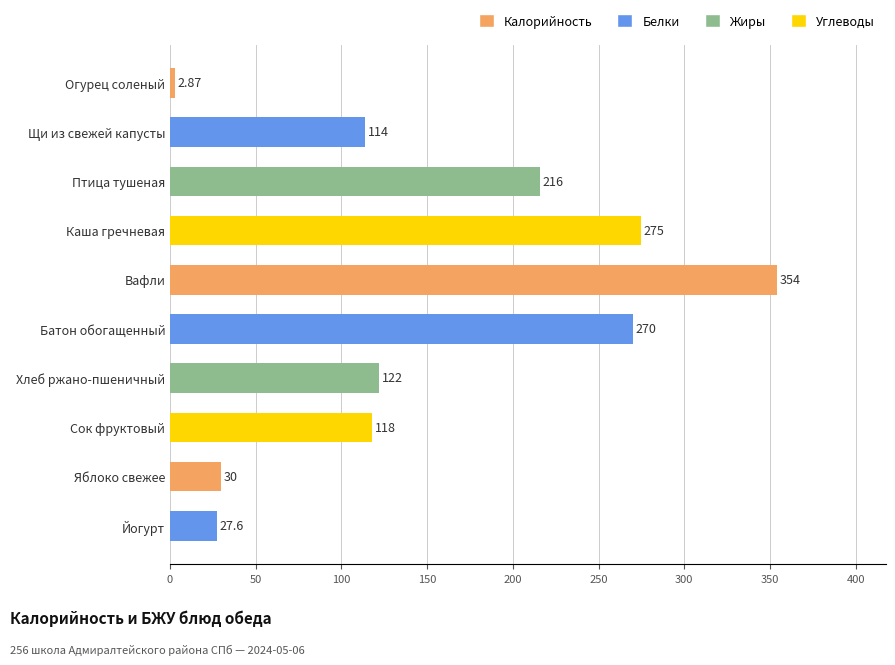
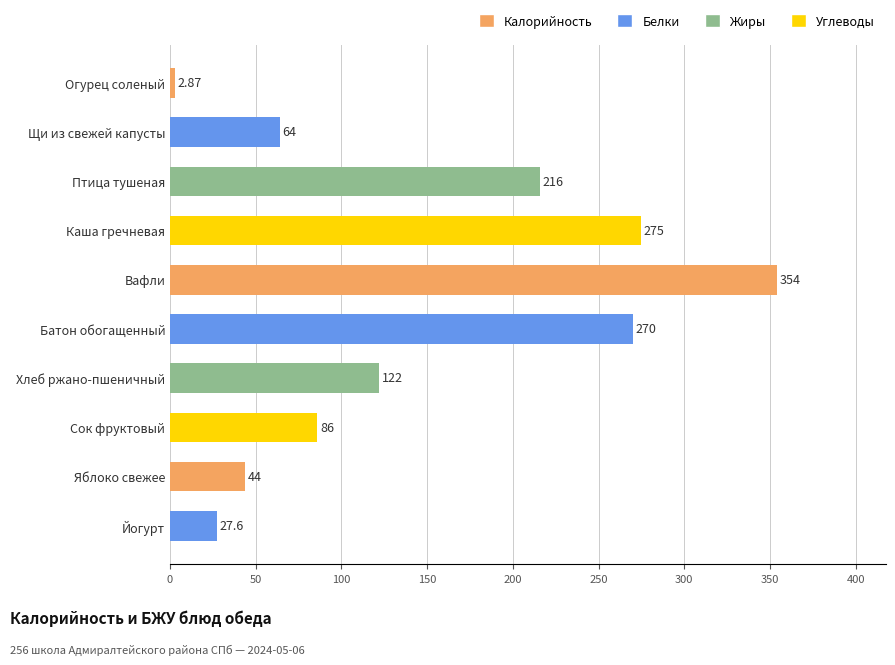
Щи из свежей капусты: 114 -> 64
Сок фруктовый: 118 -> 86
Яблоко свежее: 30 -> 44
